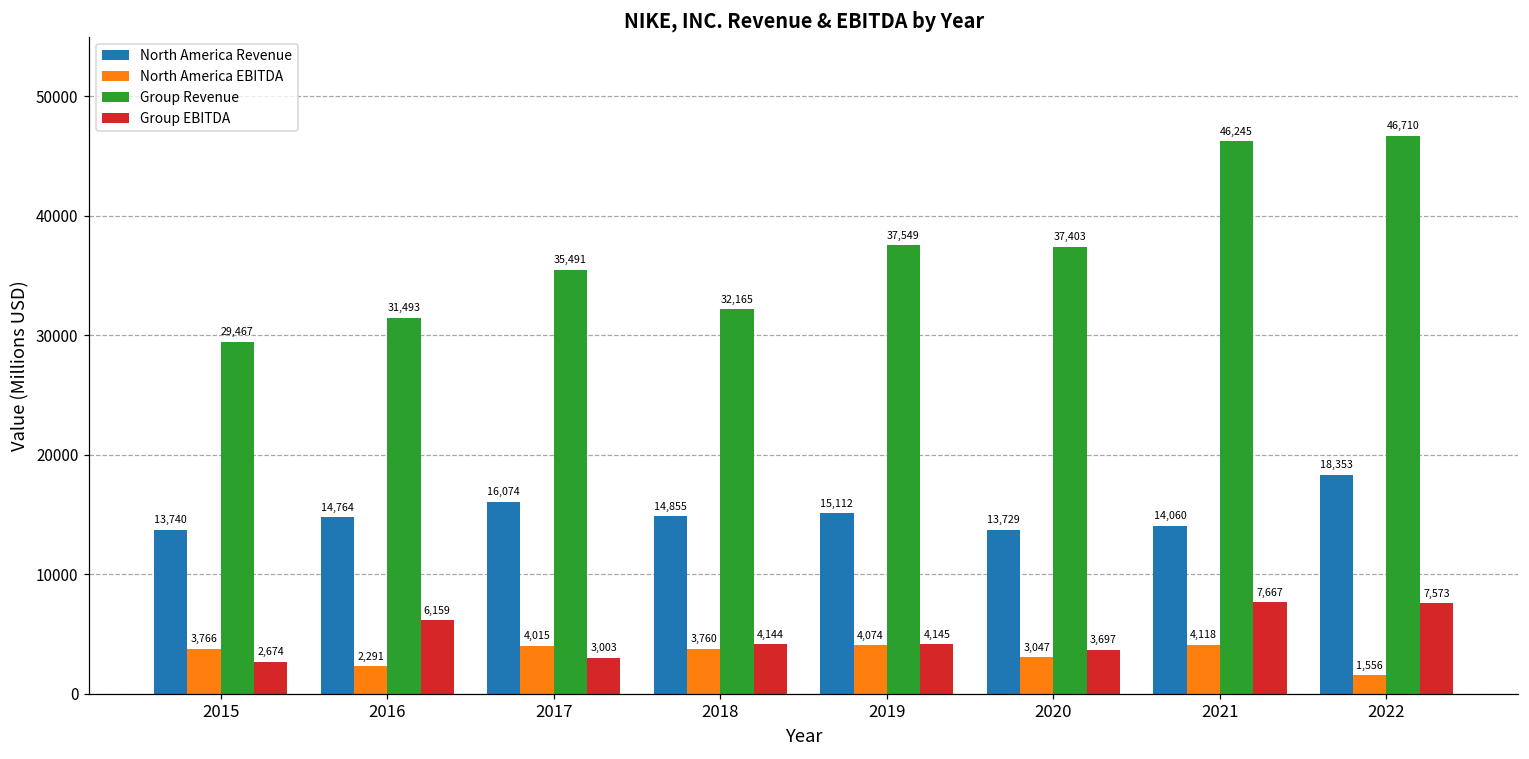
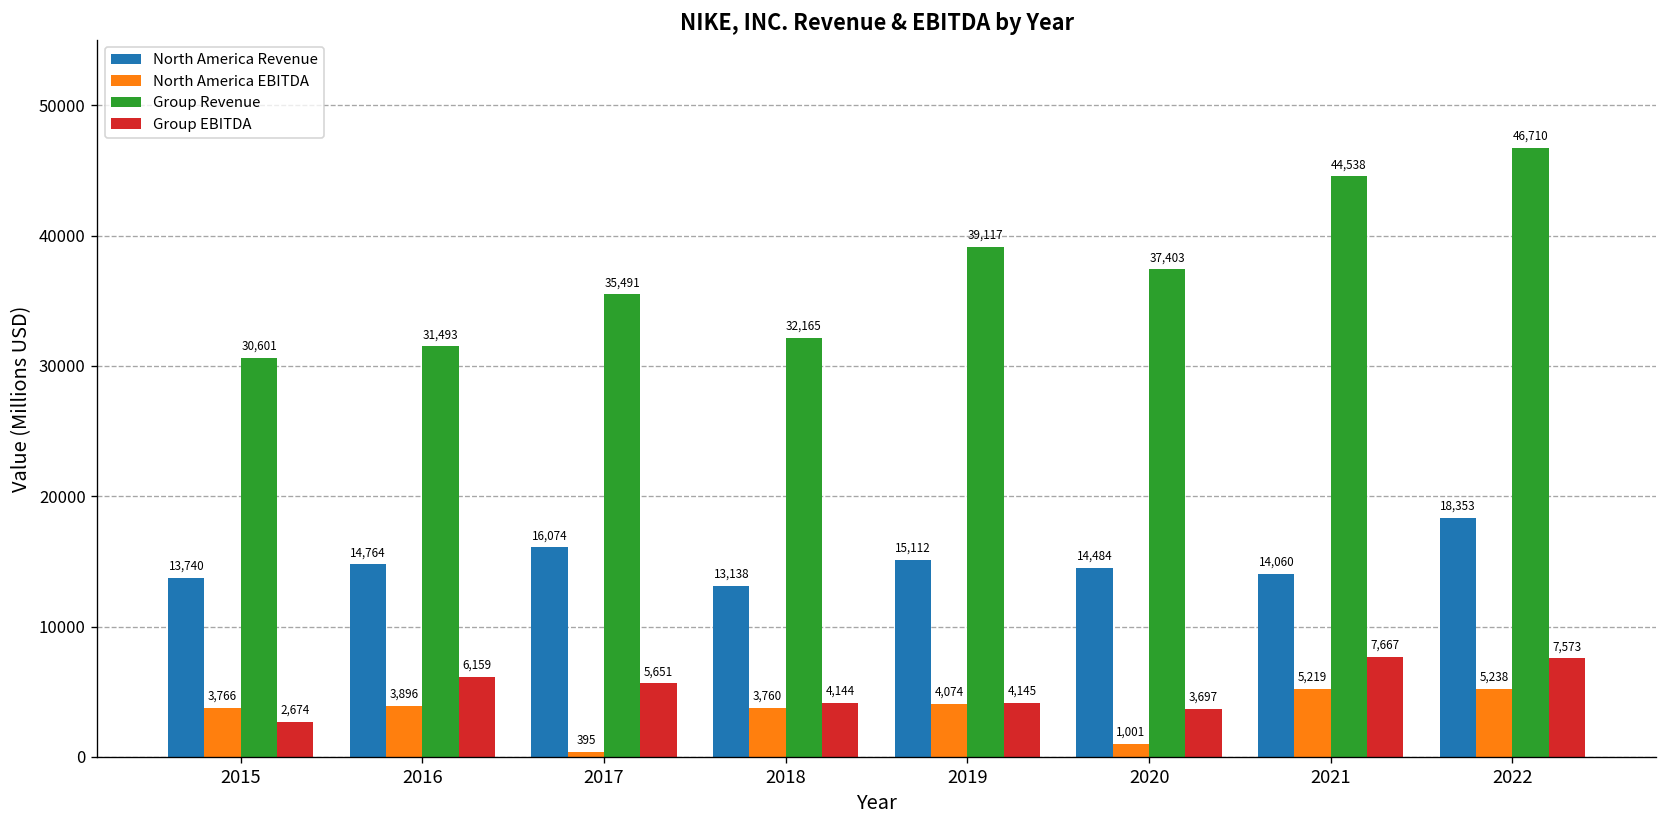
Group Revenue, 2015: 29,467 -> 30,601
North America EBITDA, 2016: 2,291 -> 3,896
North America EBITDA, 2017: 4,015 -> 395
Group EBITDA, 2017: 3,003 -> 5,651
North America Revenue, 2018: 14,855 -> 13,138
Group Revenue, 2019: 37,549 -> 39,117
North America Revenue, 2020: 13,729 -> 14,484
North America EBITDA, 2020: 3,047 -> 1,001
North America EBITDA, 2021: 4,118 -> 5,219
Group Revenue, 2021: 46,245 -> 44,538
North America EBITDA, 2022: 1,556 -> 5,238
